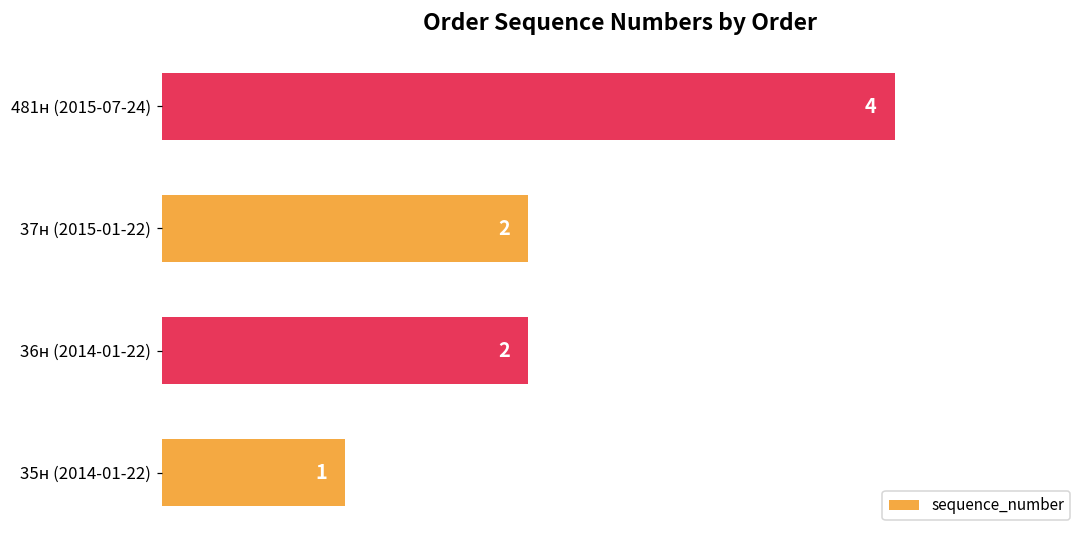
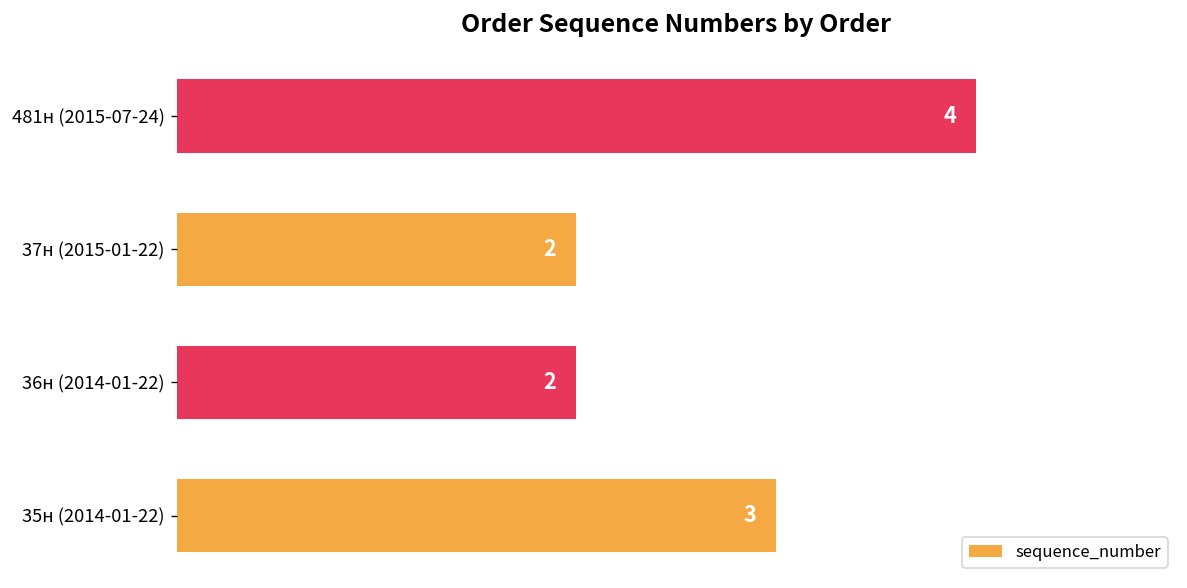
35н (2014-01-22): 1 -> 3
